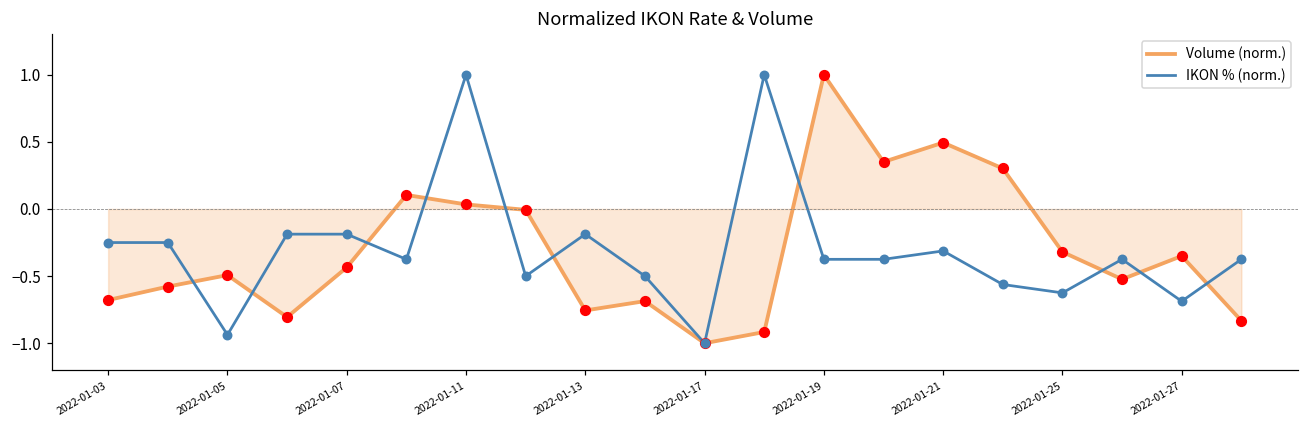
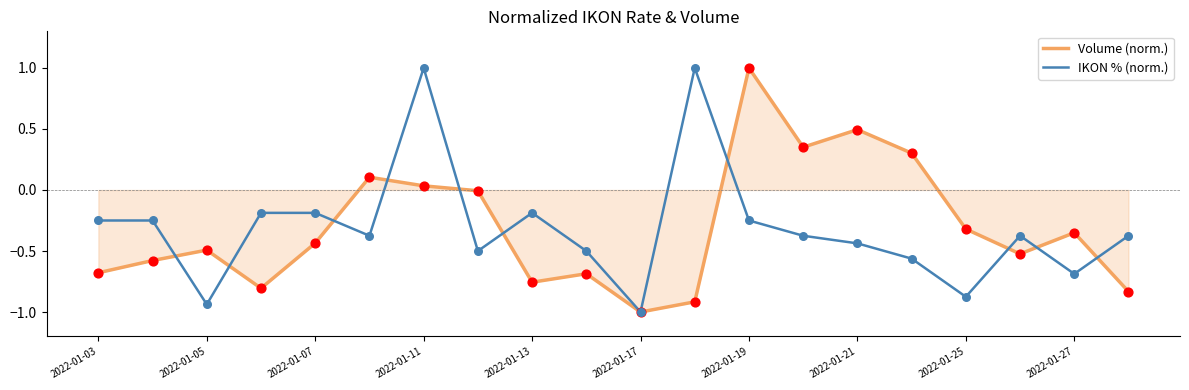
IKON % (norm.), 2022-01-19: -0.37 -> -0.25
IKON % (norm.), 2022-01-21: -0.31 -> -0.44
IKON % (norm.), 2022-01-25: -0.63 -> -0.88
